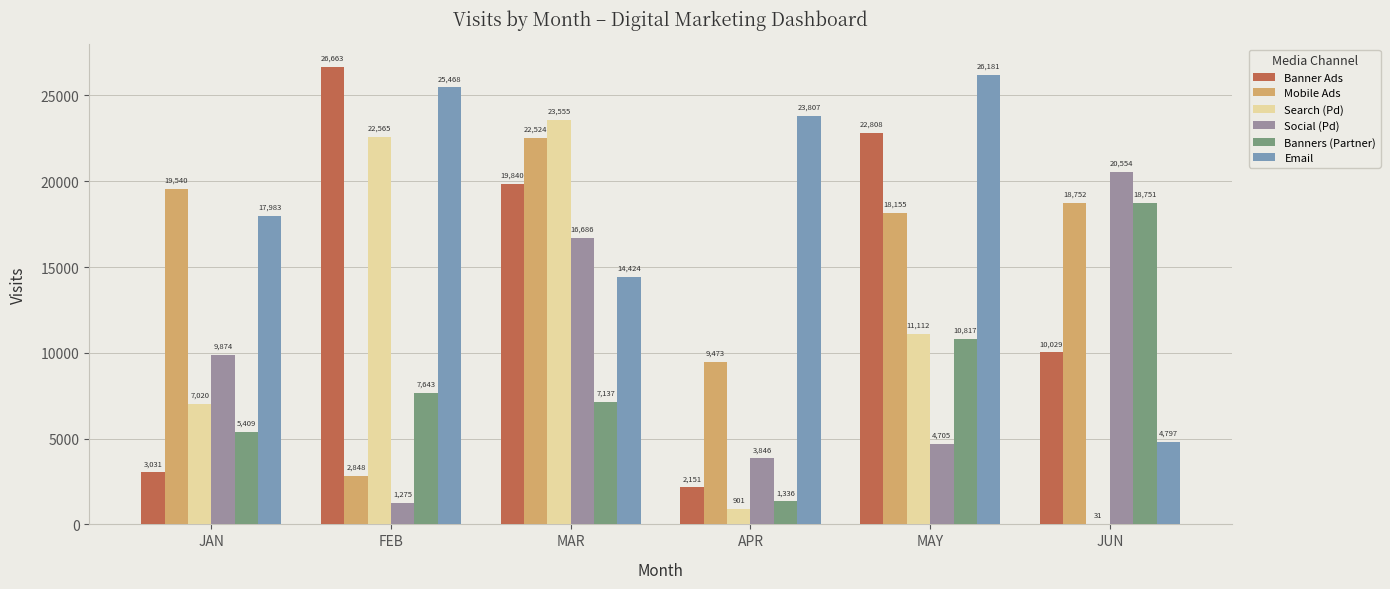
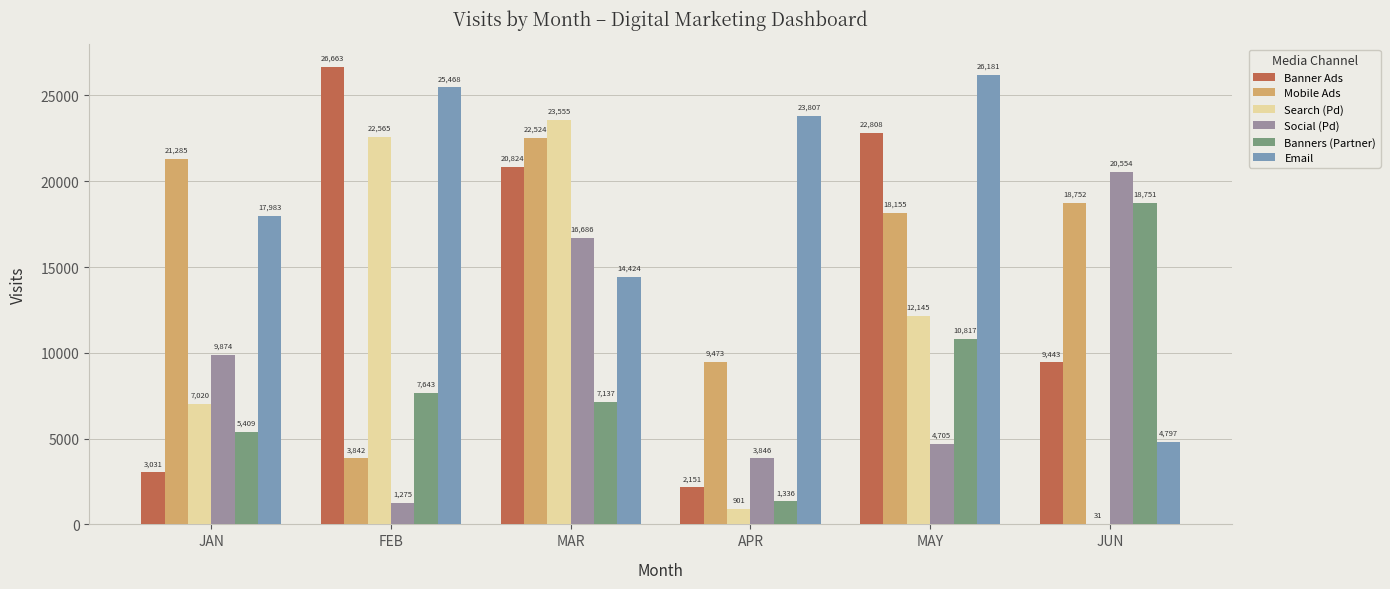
Mobile Ads, JAN: 19,540 -> 21,285
Mobile Ads, FEB: 2,848 -> 3,842
Banner Ads, MAR: 19,840 -> 20,824
Search (Pd), MAY: 11,112 -> 12,145
Banner Ads, JUN: 10,029 -> 9,443
